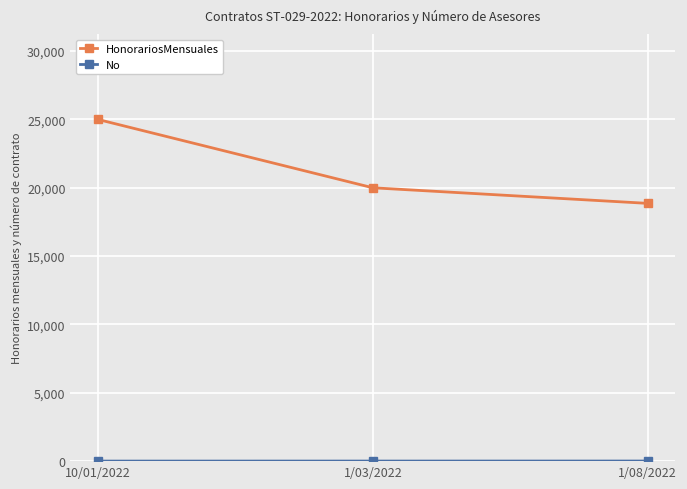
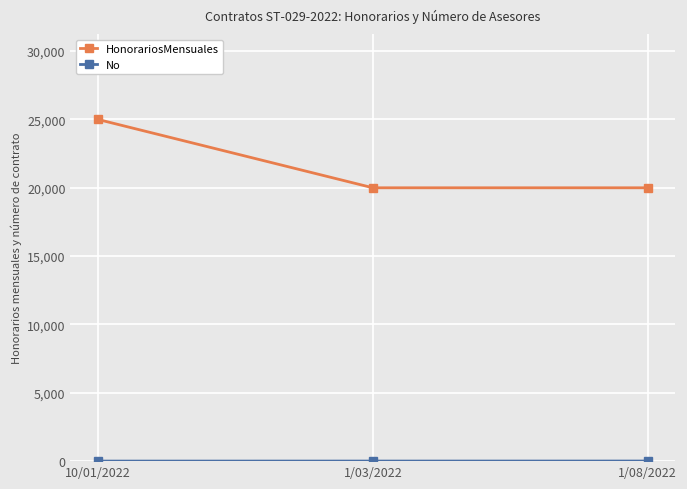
HonorariosMensuales, 1/08/2022: 18,900 -> 20,000
